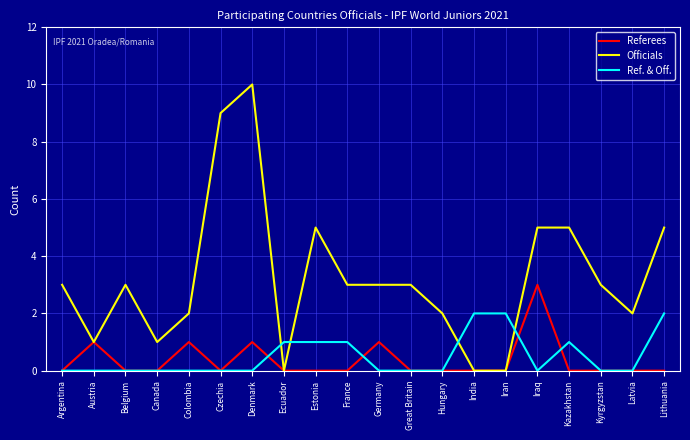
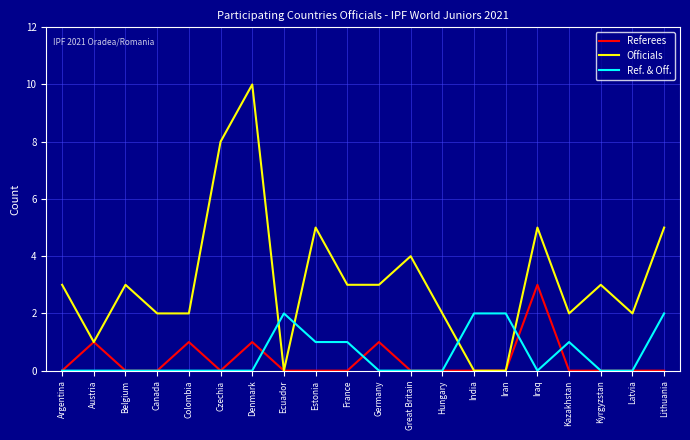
Officials, Canada: 1 -> 2
Officials, Czechia: 9 -> 8
Ref. & Off., Ecuador: 1 -> 2
Officials, Great Britain: 3 -> 4
Officials, Kazakhstan: 5 -> 2
